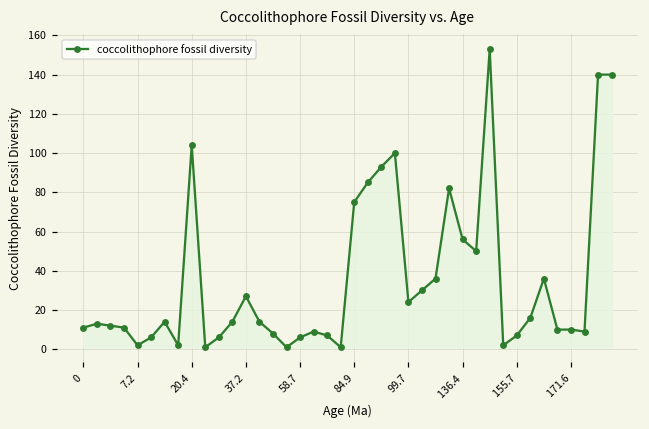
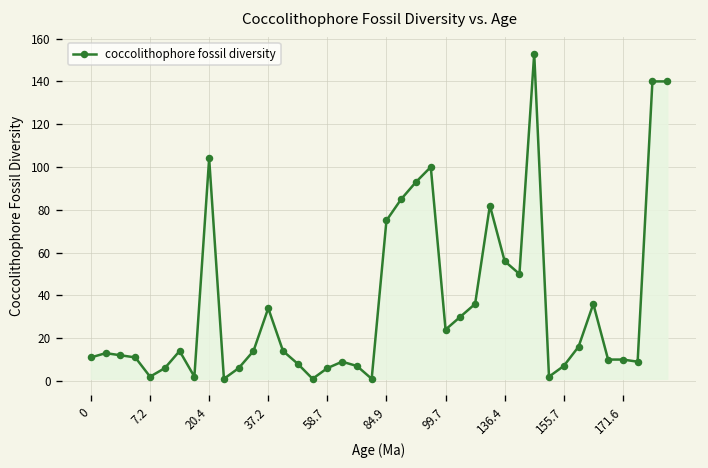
37.2: 27 -> 34
